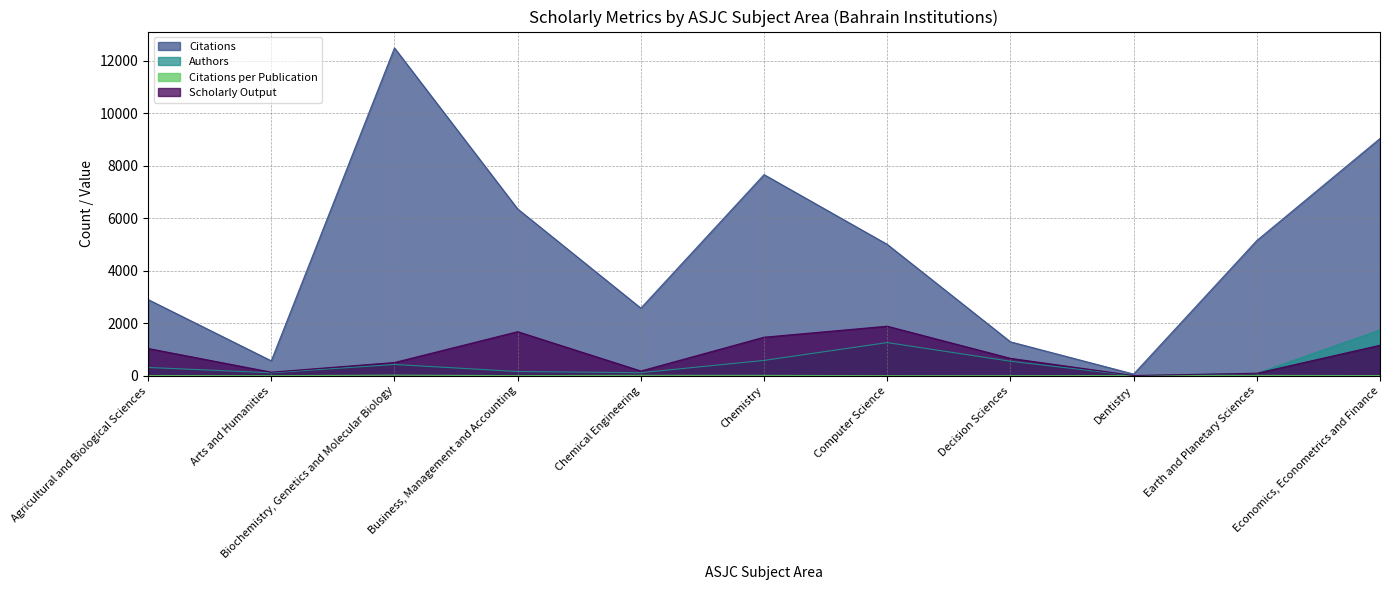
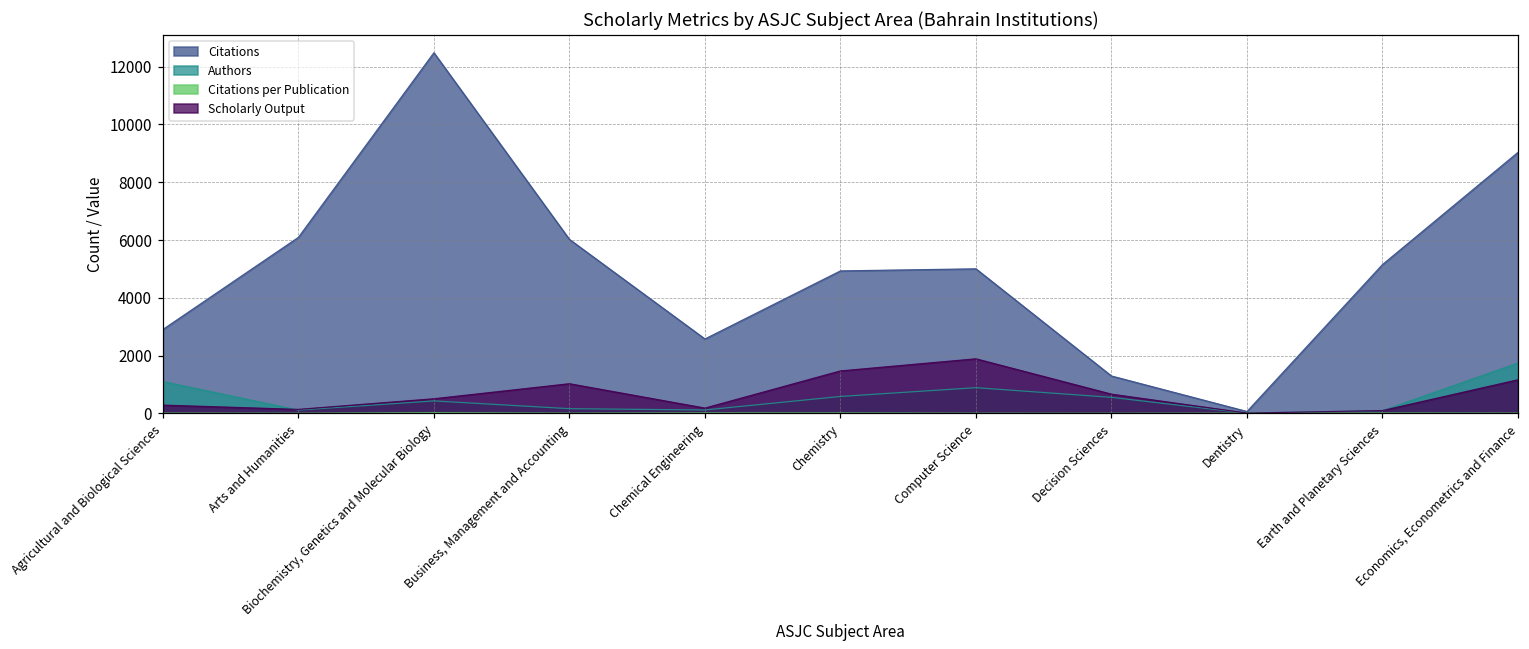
Authors, Agricultural and Biological Sciences: 300 -> 1100
Scholarly Output, Agricultural and Biological Sciences: 1000 -> 300
Citations, Arts and Humanities: 600 -> 6100
Citations, Business, Management and Accounting: 6400 -> 6000
Scholarly Output, Business, Management and Accounting: 1700 -> 1000
Citations, Chemistry: 7700 -> 4900
Authors, Computer Science: 1300 -> 900
